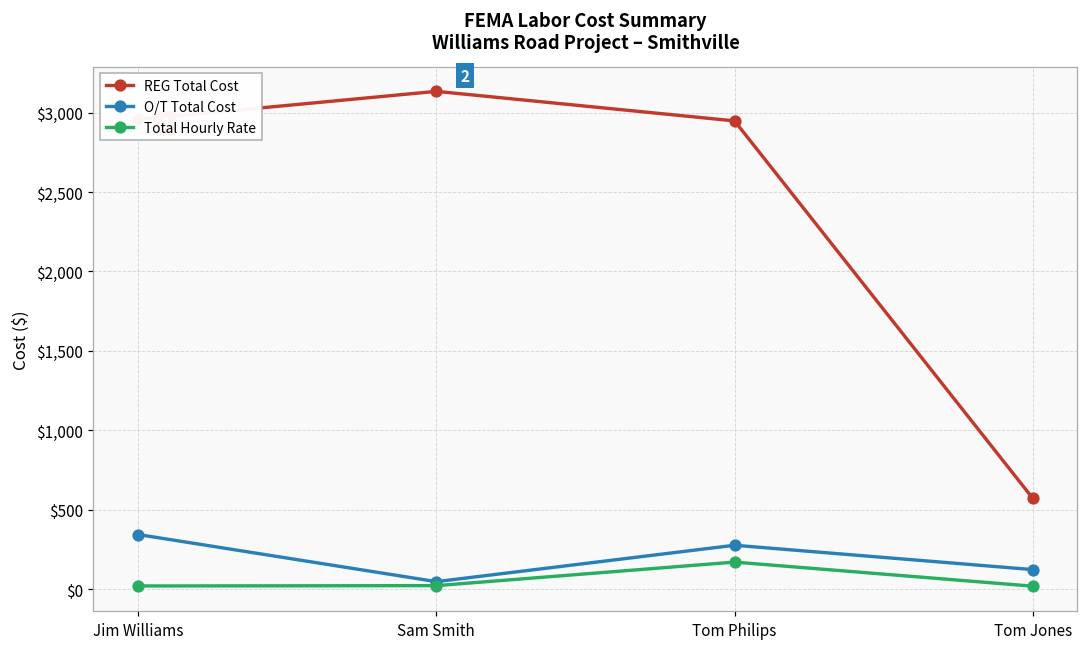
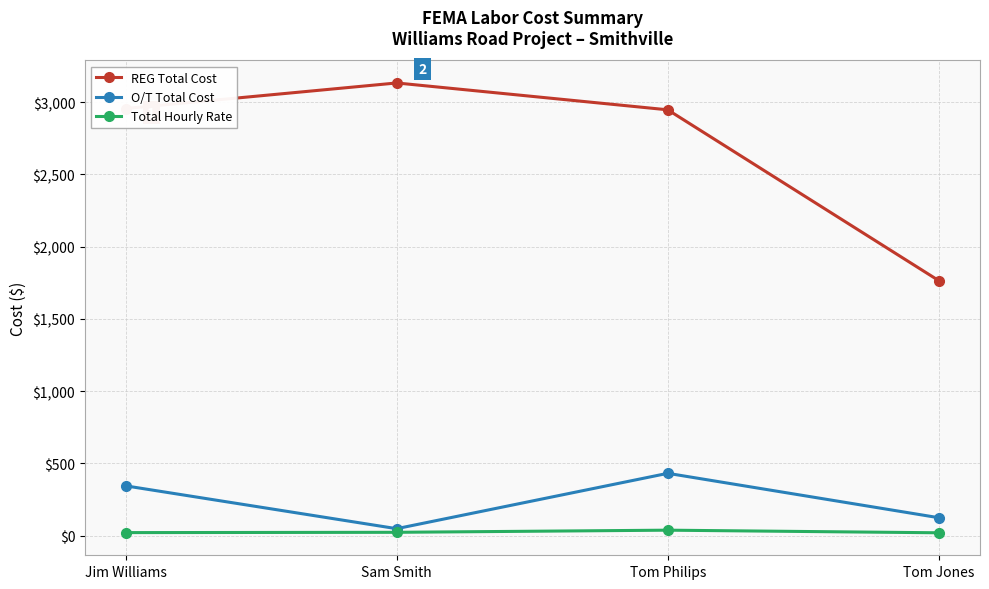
O/T Total Cost, Tom Philips: $280 -> $430
Total Hourly Rate, Tom Philips: $170 -> $40
REG Total Cost, Tom Jones: $570 -> $1,760
